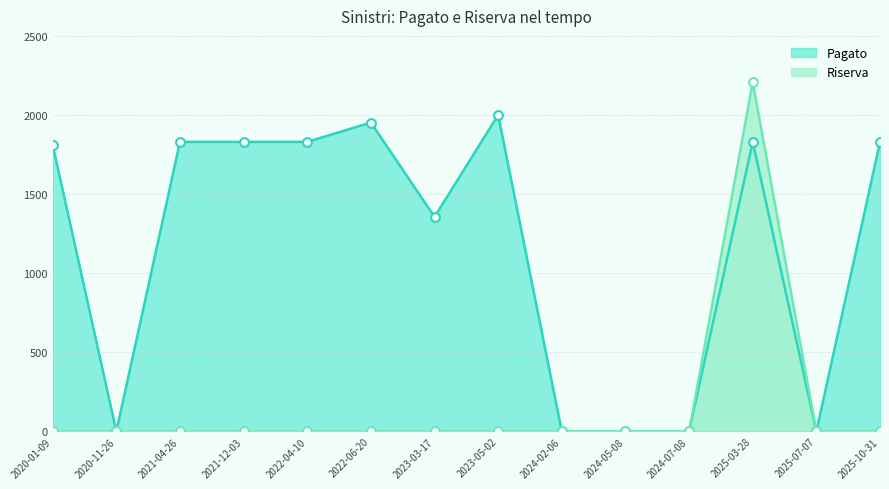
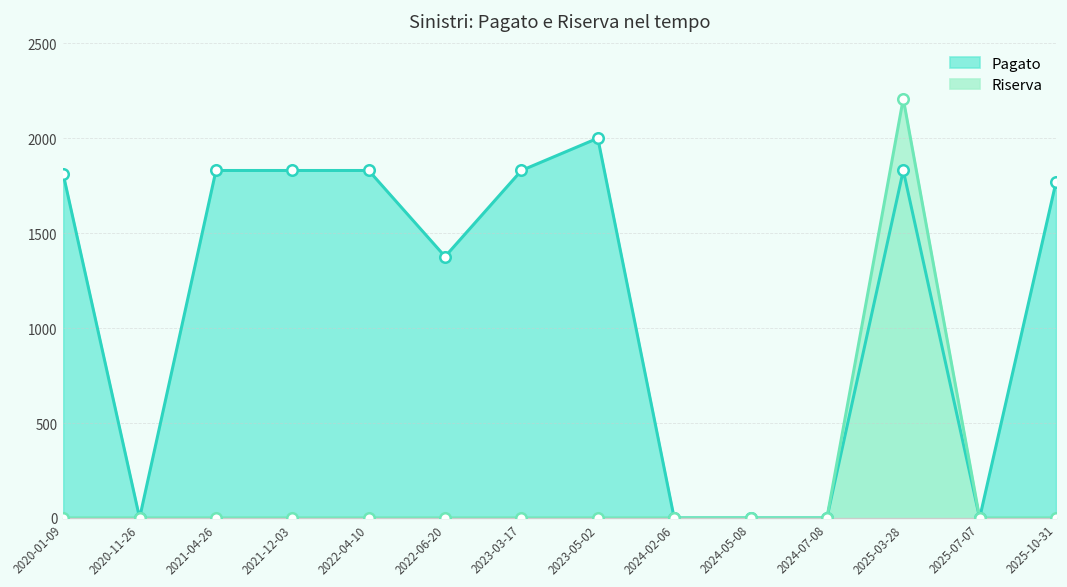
Pagato, 2022-06-20: 1950 -> 1380
Pagato, 2023-03-17: 1360 -> 1830
Pagato, 2025-10-31: 1830 -> 1770
